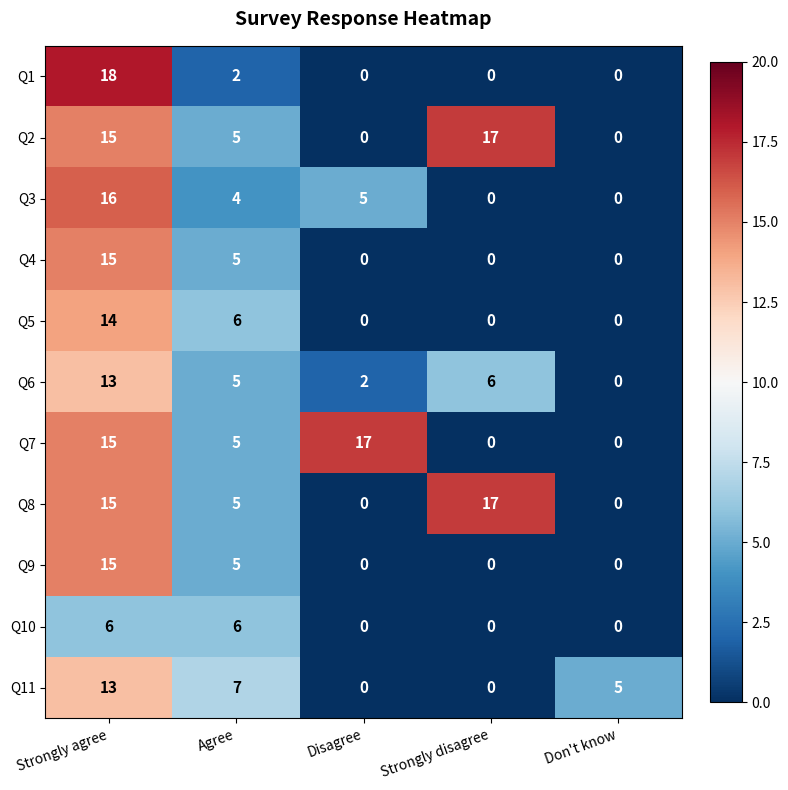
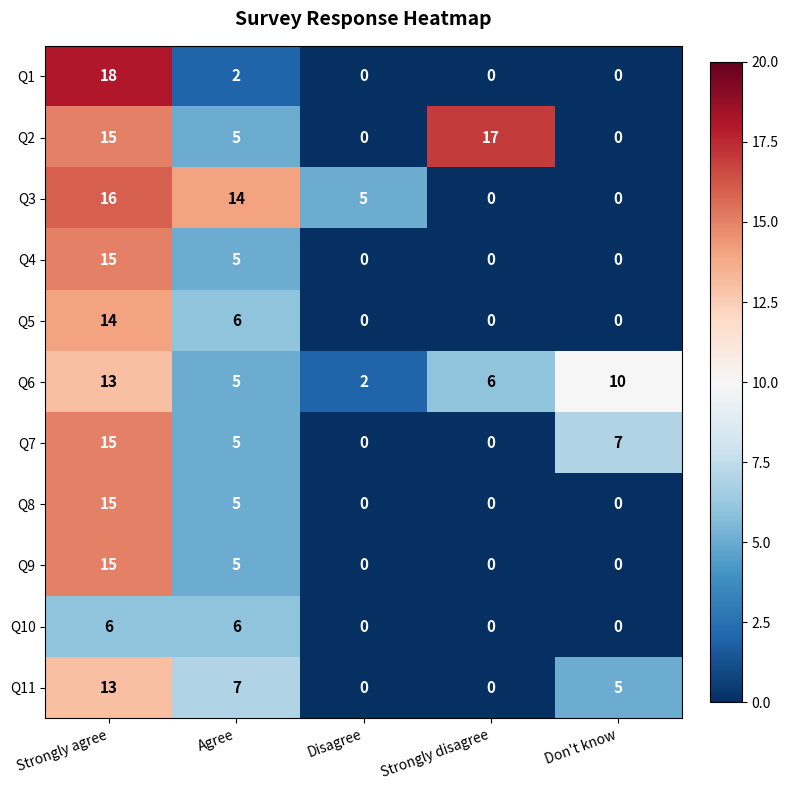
Q3, Agree: 4 -> 14
Q6, Don't know: 0 -> 10
Q7, Disagree: 17 -> 0
Q7, Don't know: 0 -> 7
Q8, Strongly disagree: 17 -> 0
